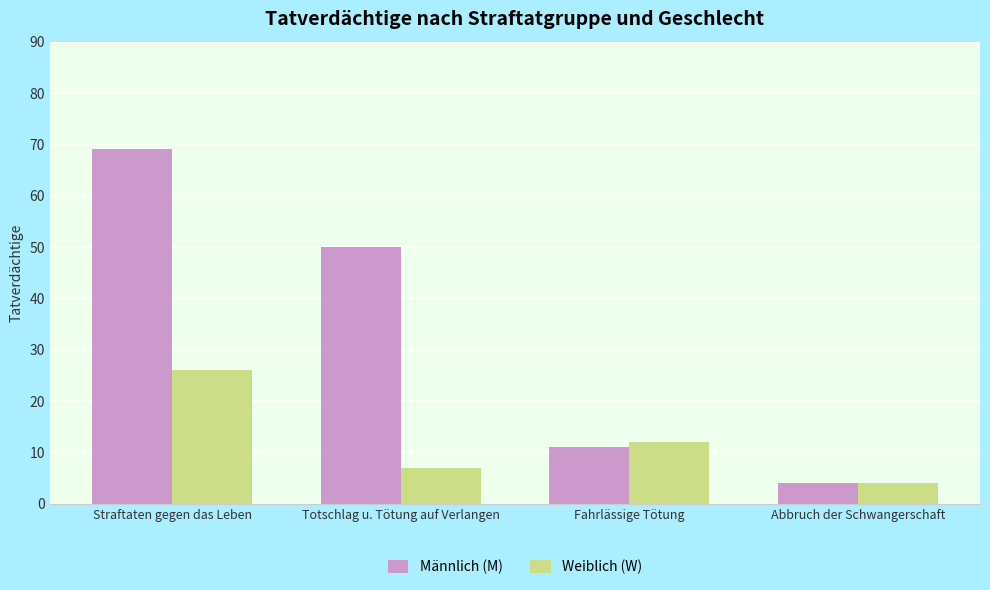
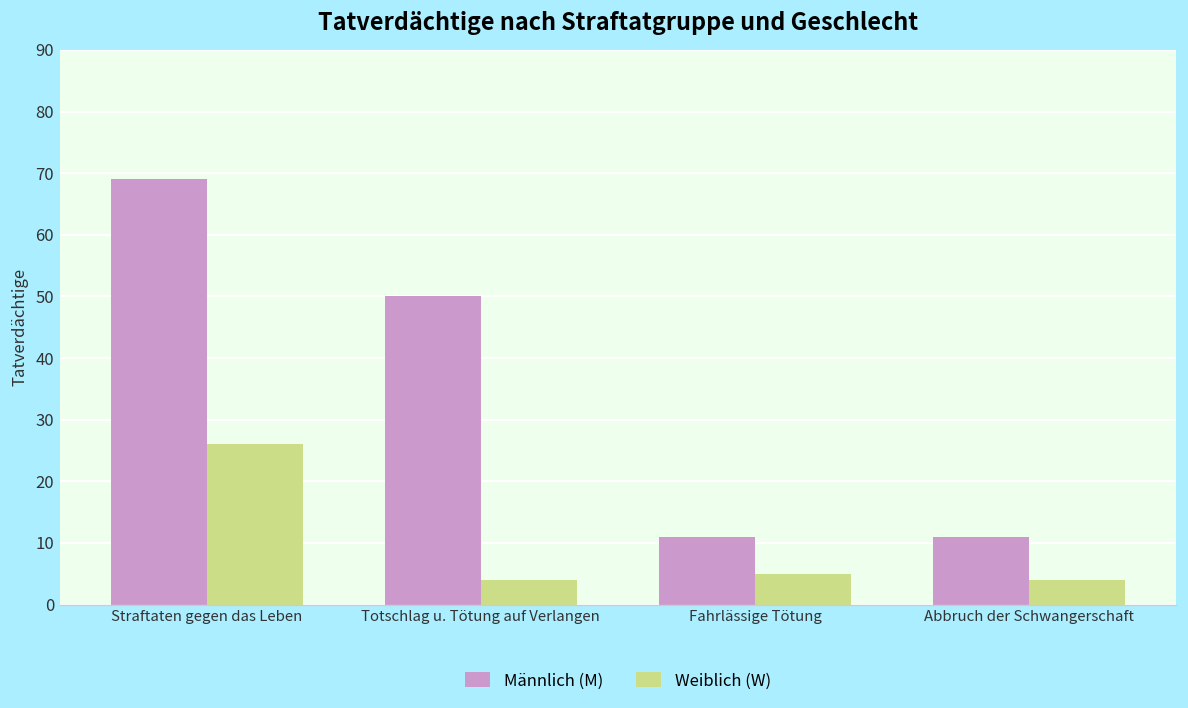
Weiblich (W), Totschlag u. Tötung auf Verlangen: 7 -> 4
Weiblich (W), Fahrlässige Tötung: 12 -> 5
Männlich (M), Abbruch der Schwangerschaft: 4 -> 11
